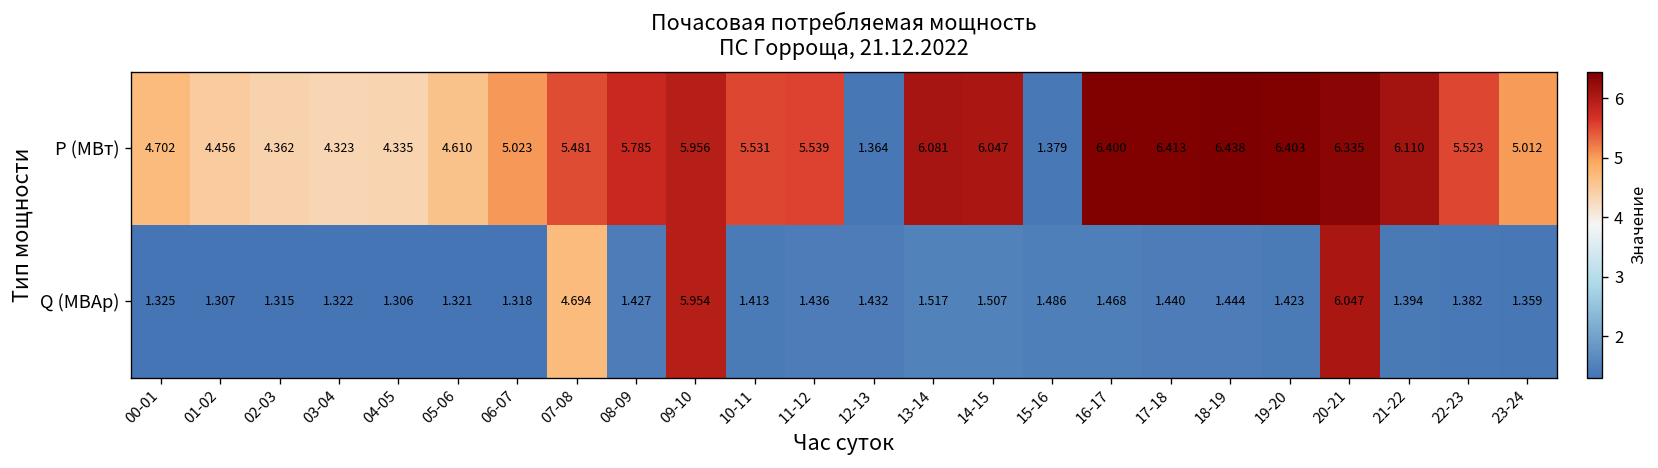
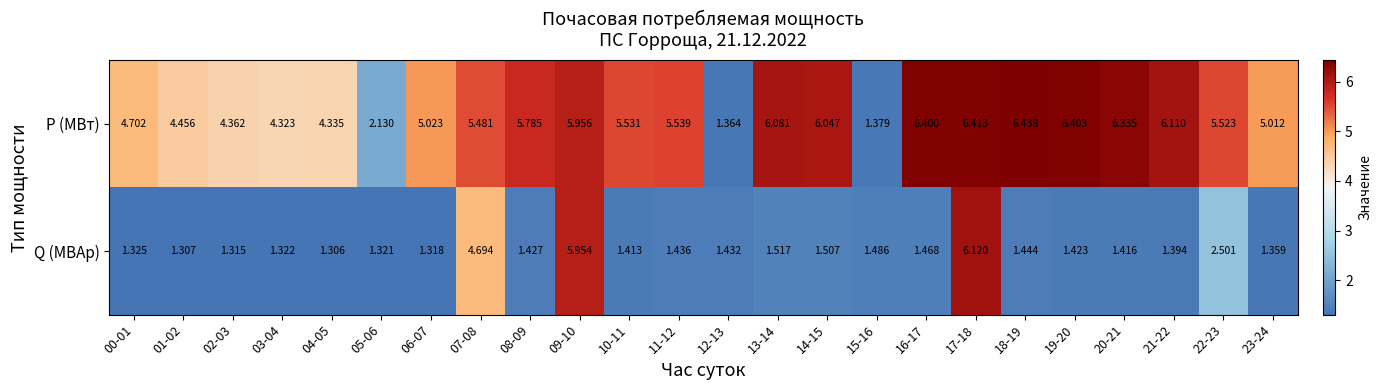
P (МВт), 05-06: 4.610 -> 2.130
Q (МВАр), 17-18: 1.440 -> 6.120
Q (МВАр), 20-21: 6.047 -> 1.416
Q (МВАр), 22-23: 1.382 -> 2.501
